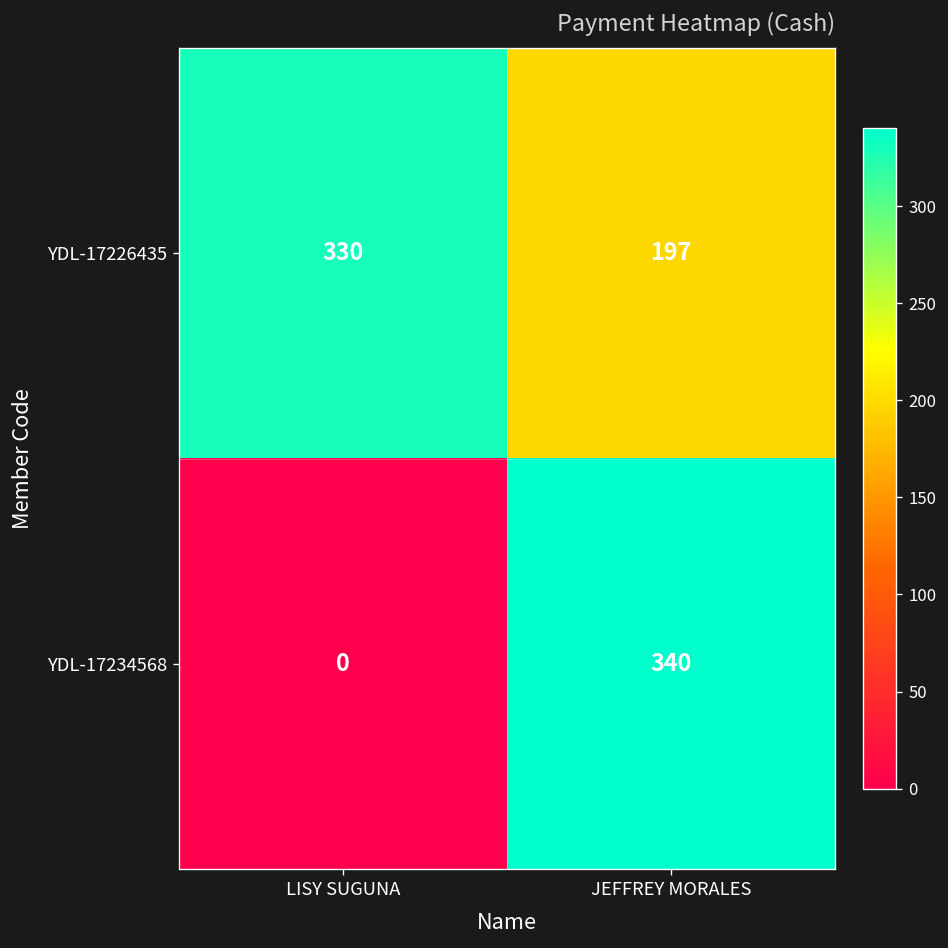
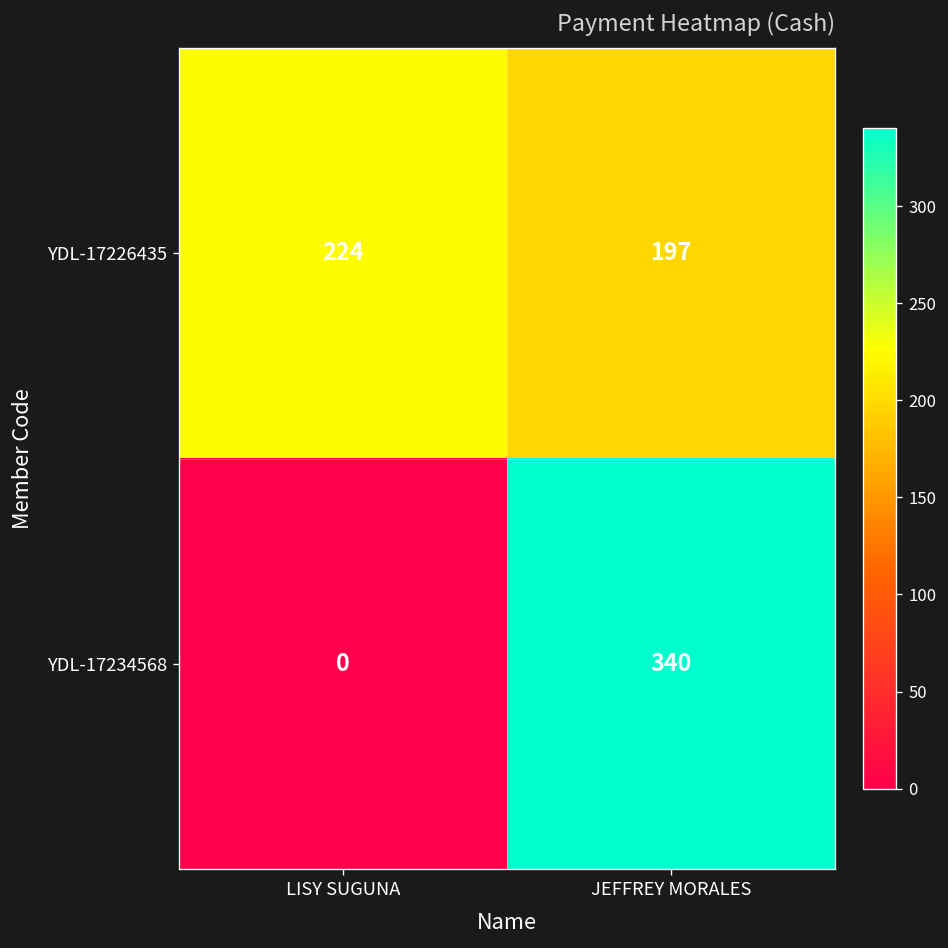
YDL-17226435, LISY SUGUNA: 330 -> 224
